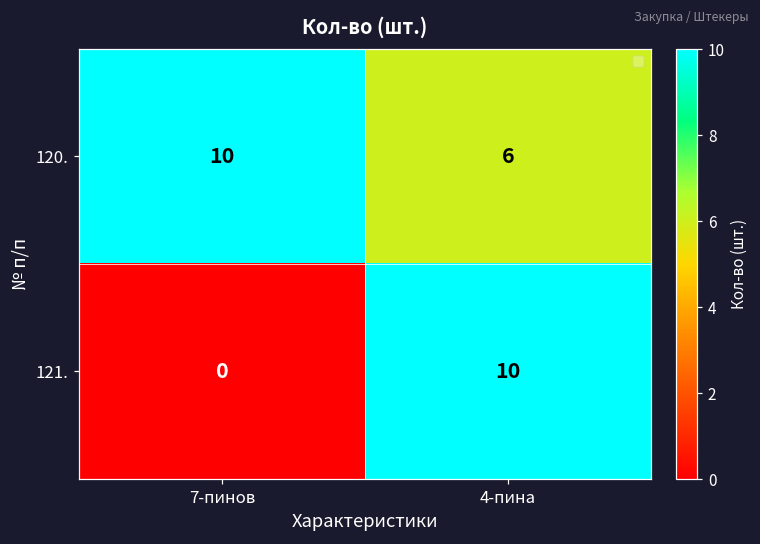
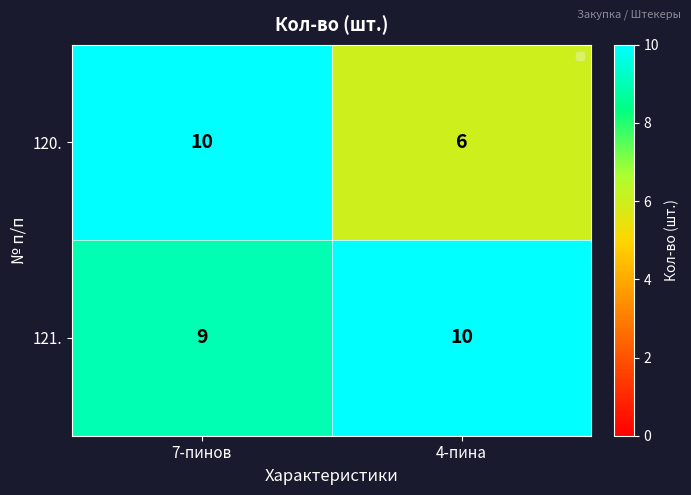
121., 7-пинов: 0 -> 9
